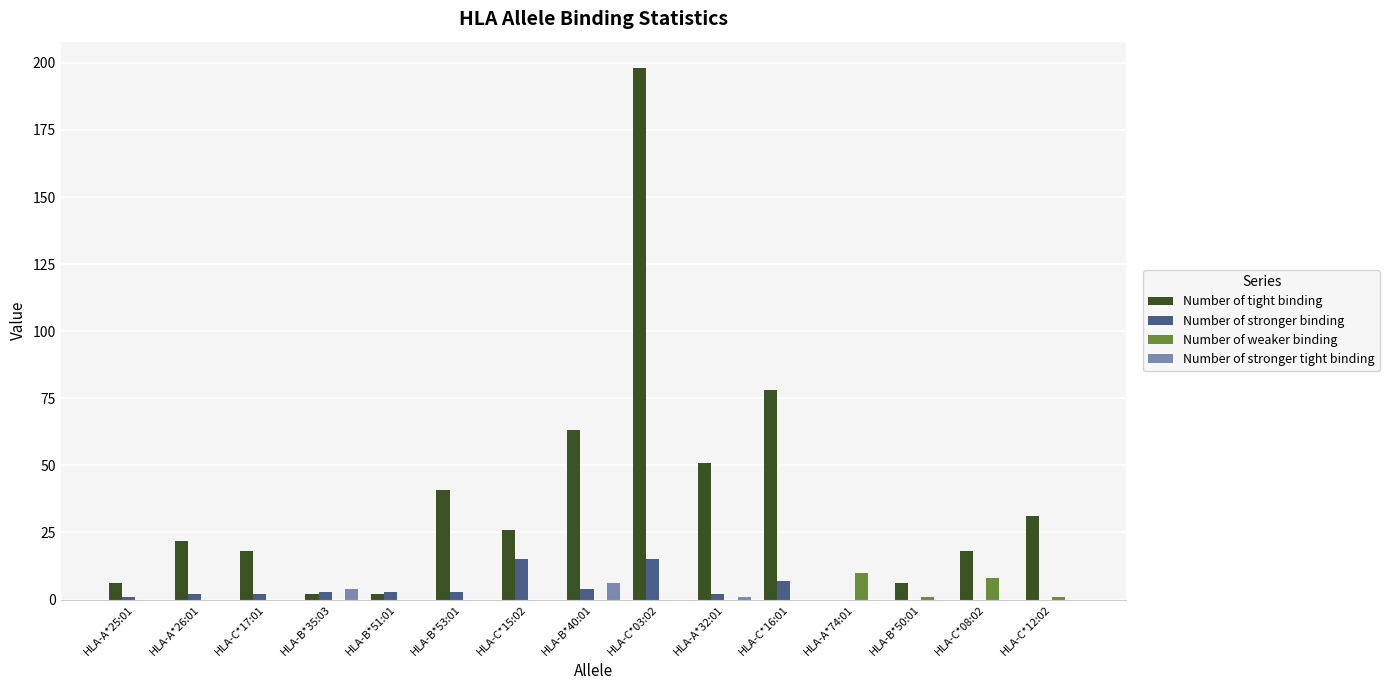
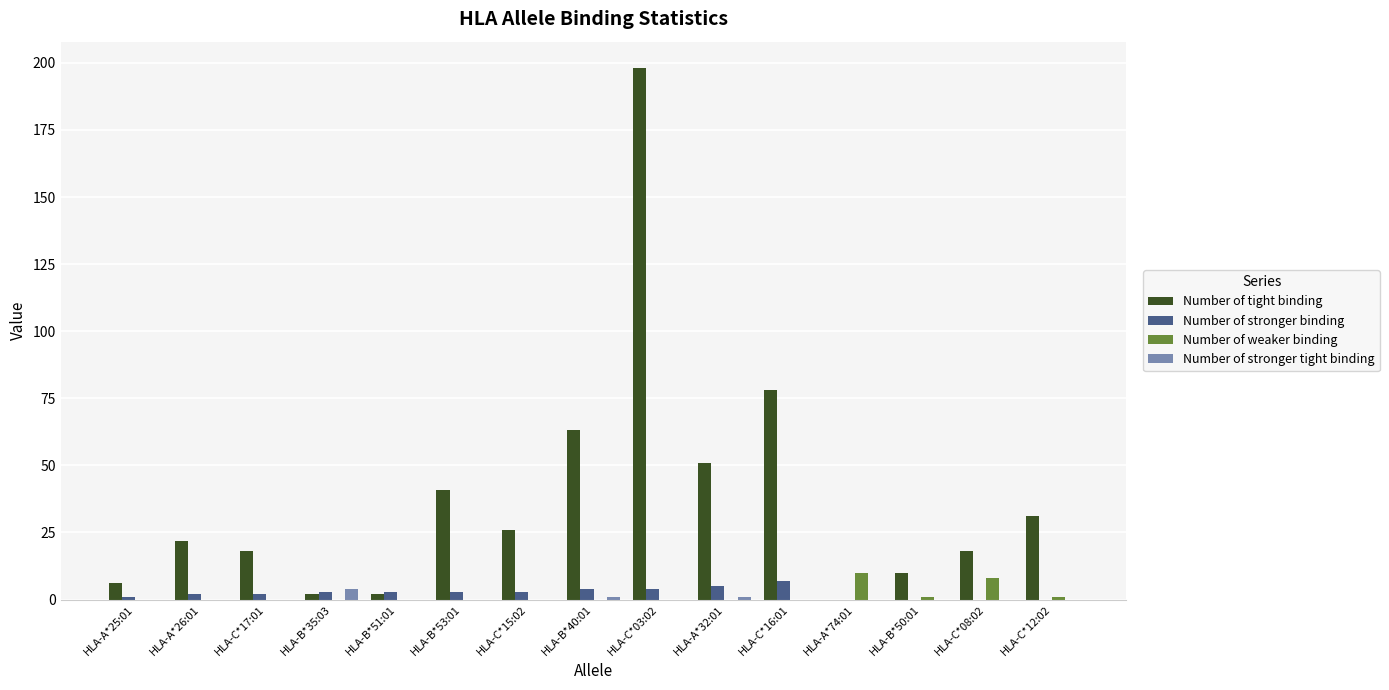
Number of stronger binding, HLA-C*15:02: 15 -> 3
Number of stronger tight binding, HLA-B*40:01: 6 -> 1
Number of stronger binding, HLA-C*03:02: 15 -> 4
Number of stronger binding, HLA-A*32:01: 2 -> 5
Number of tight binding, HLA-B*50:01: 6 -> 10
